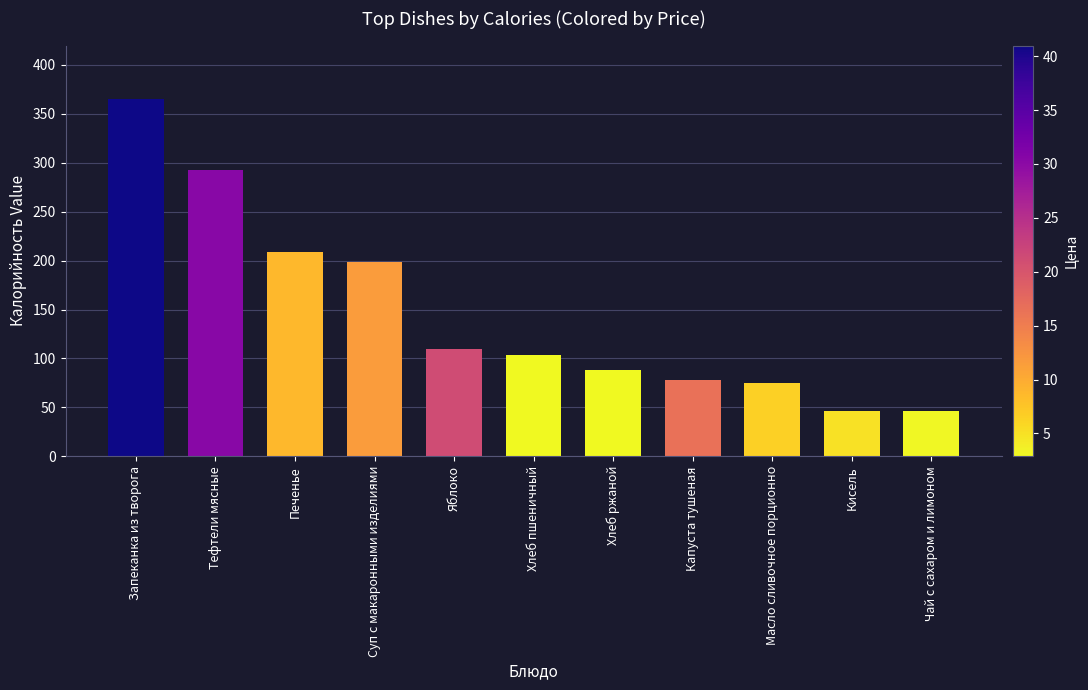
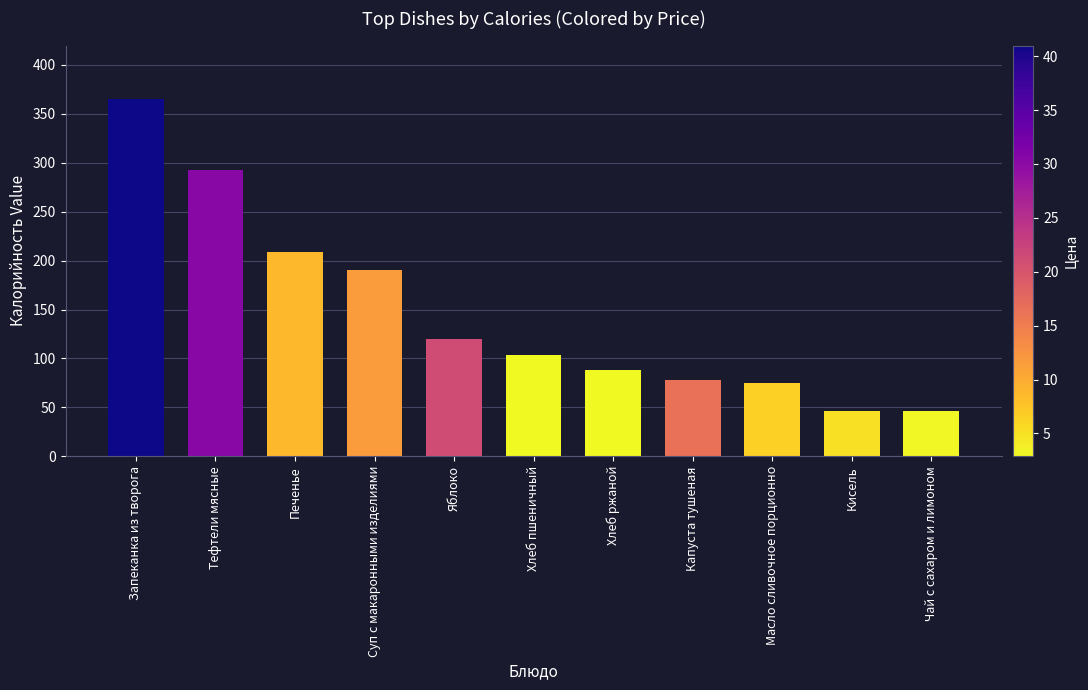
Суп с макаронными изделиями: 200 -> 190
Яблоко: 110 -> 120
